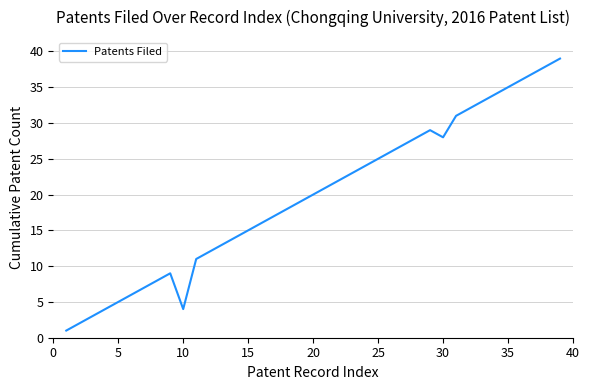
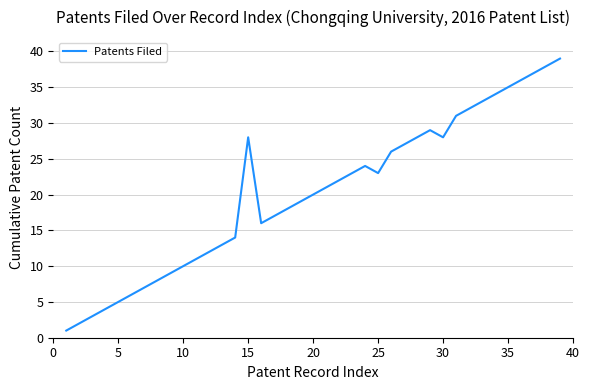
10: 4 -> 10
15: 15 -> 28
25: 25 -> 23
